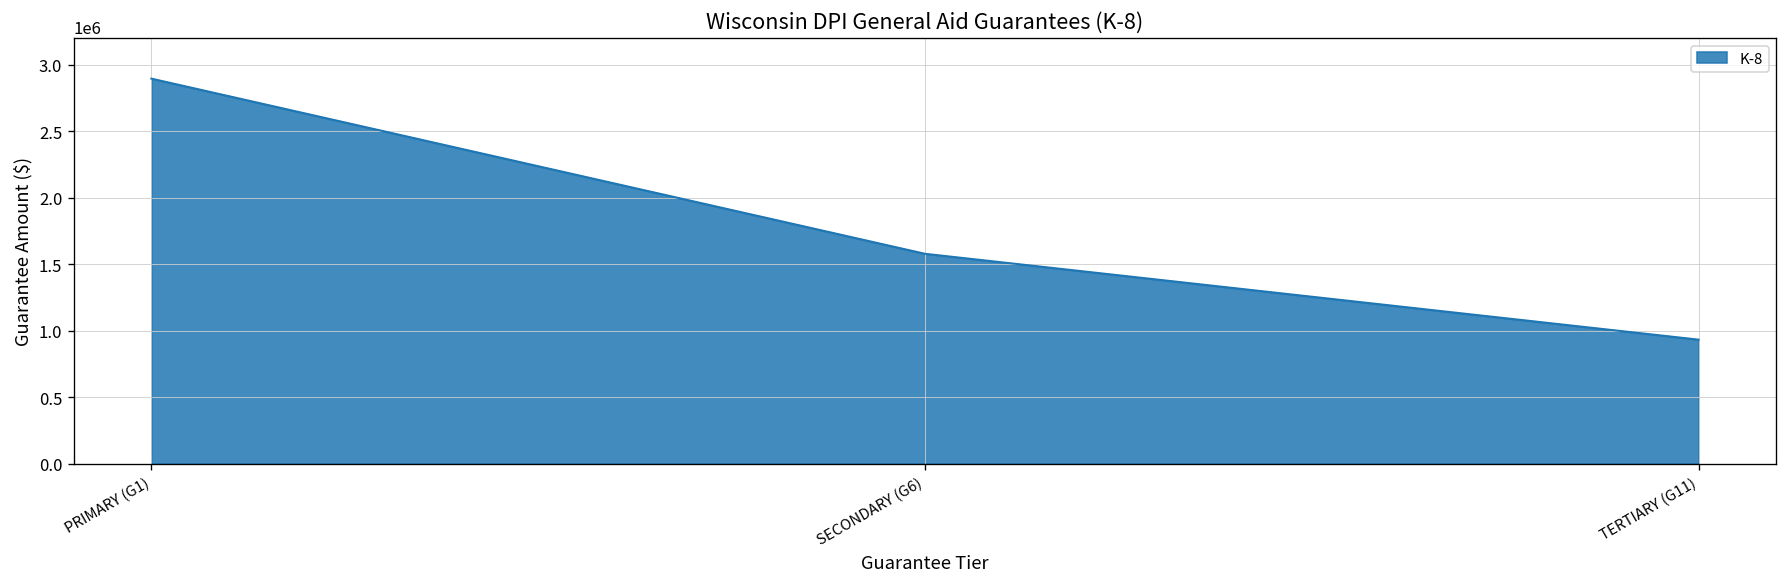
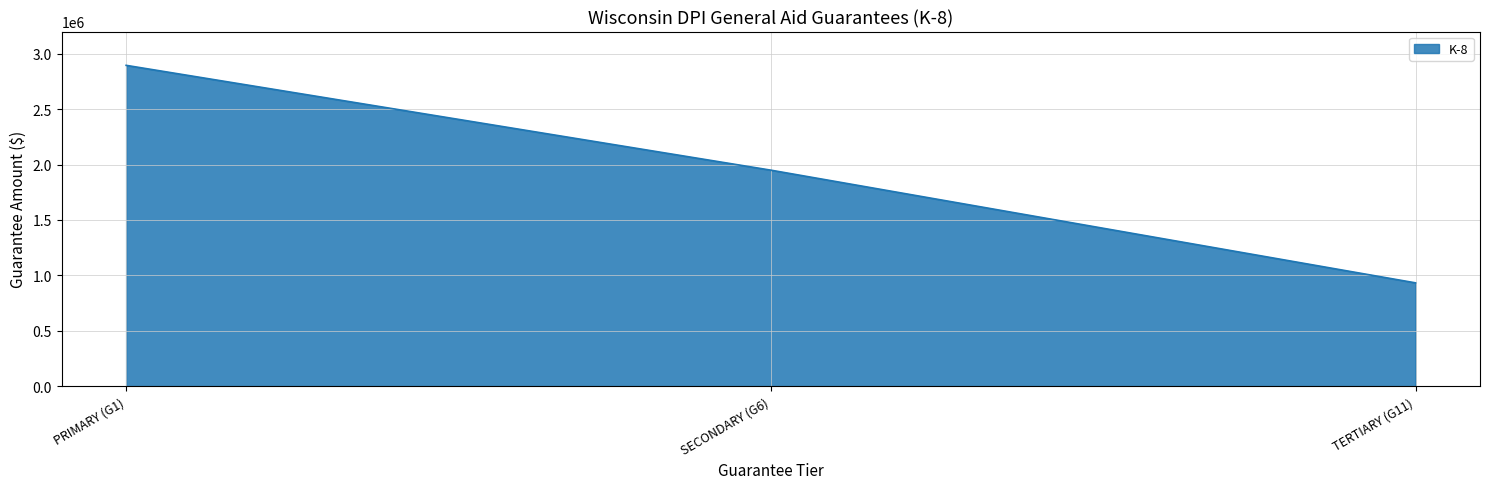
SECONDARY (G6): 1580000 -> 1950000
